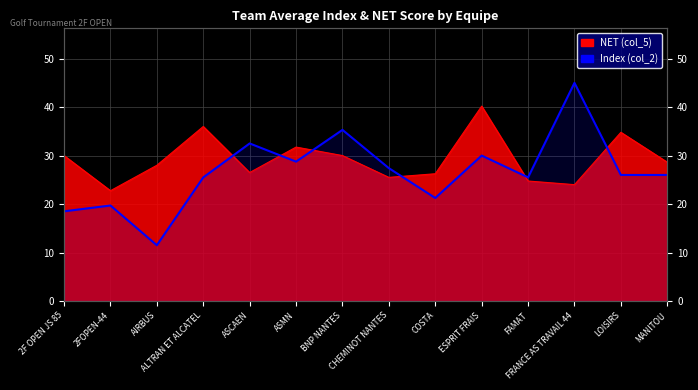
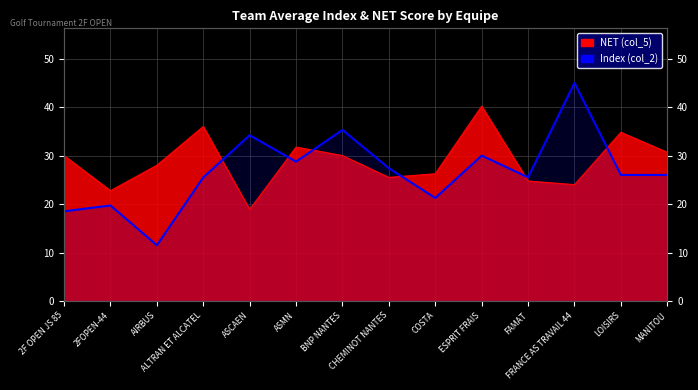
NET (col_5), ASCAEN: 27 -> 19
Index (col_2), ASCAEN: 33 -> 34
NET (col_5), MANITOU: 29 -> 31
